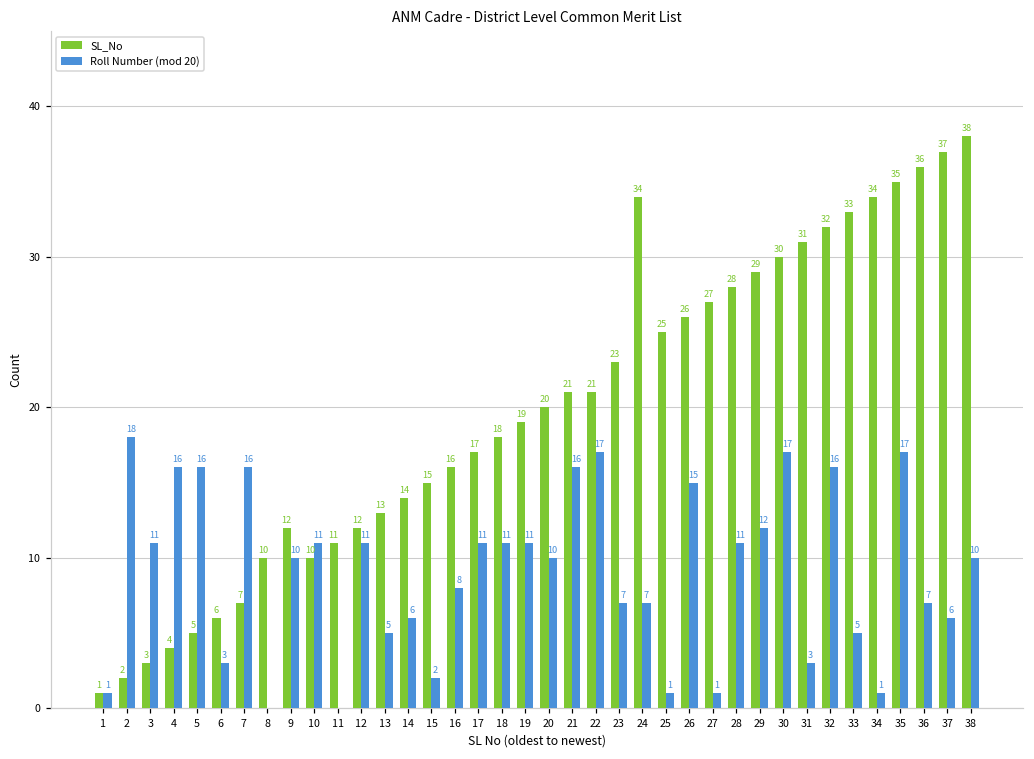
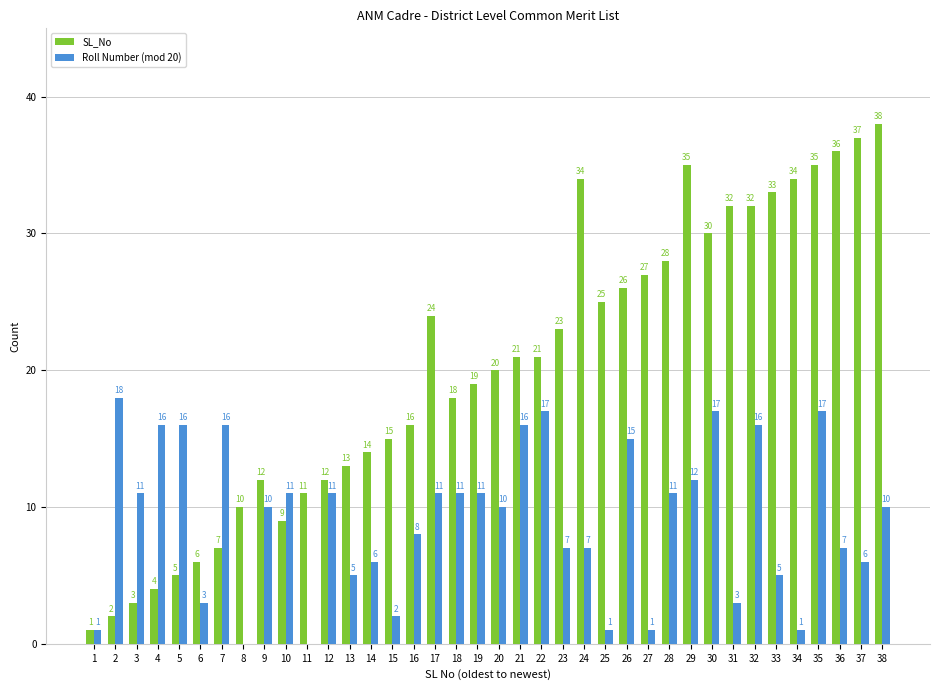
SL_No, 10: 10 -> 9
SL_No, 17: 17 -> 24
SL_No, 29: 29 -> 35
SL_No, 31: 31 -> 32
